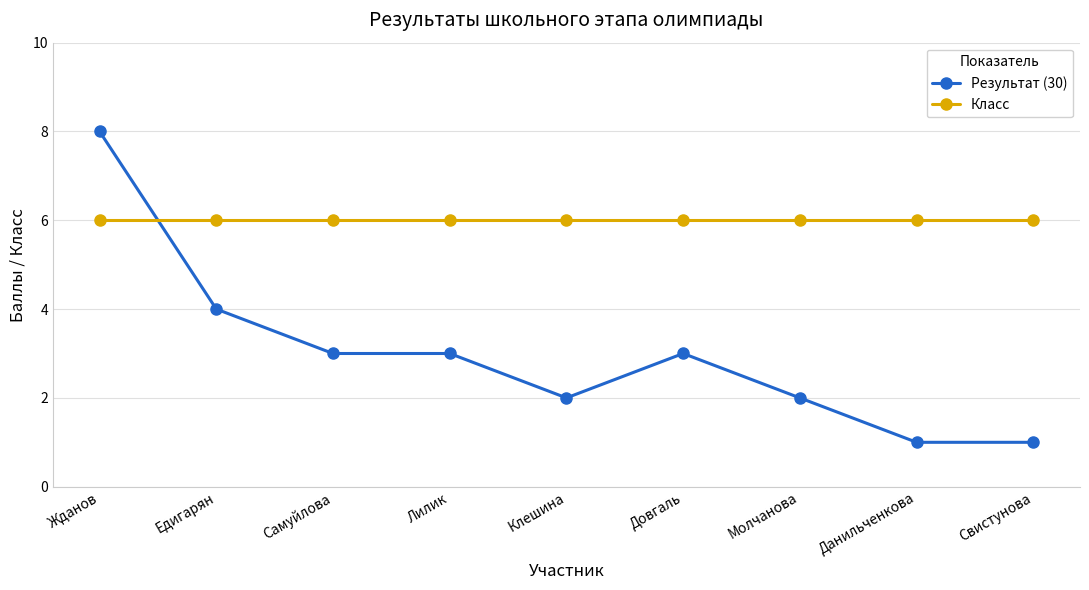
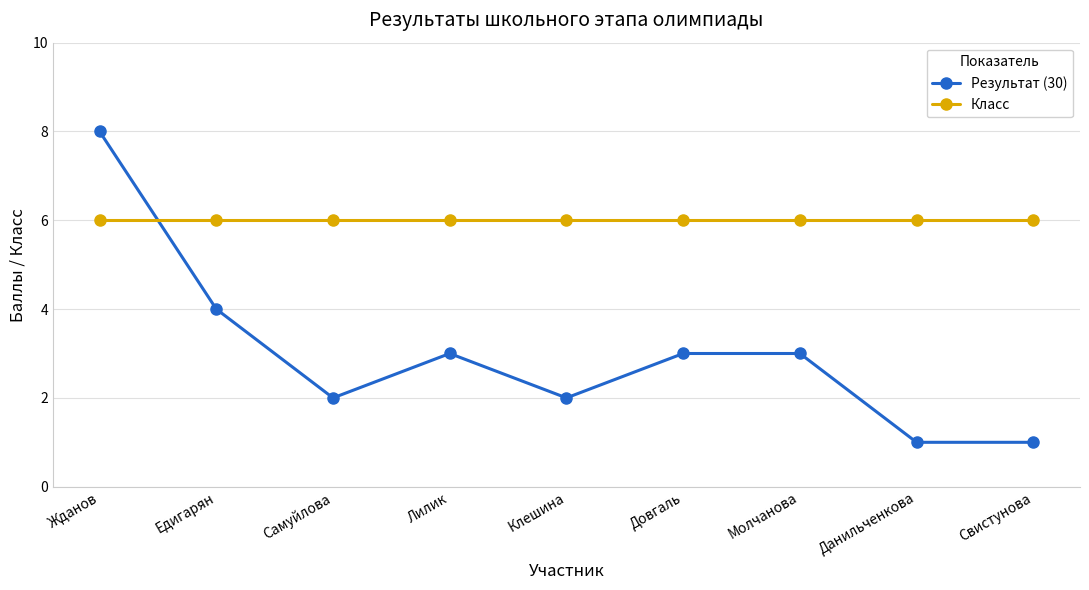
Результат (30), Самуйлова: 3 -> 2
Результат (30), Молчанова: 2 -> 3
